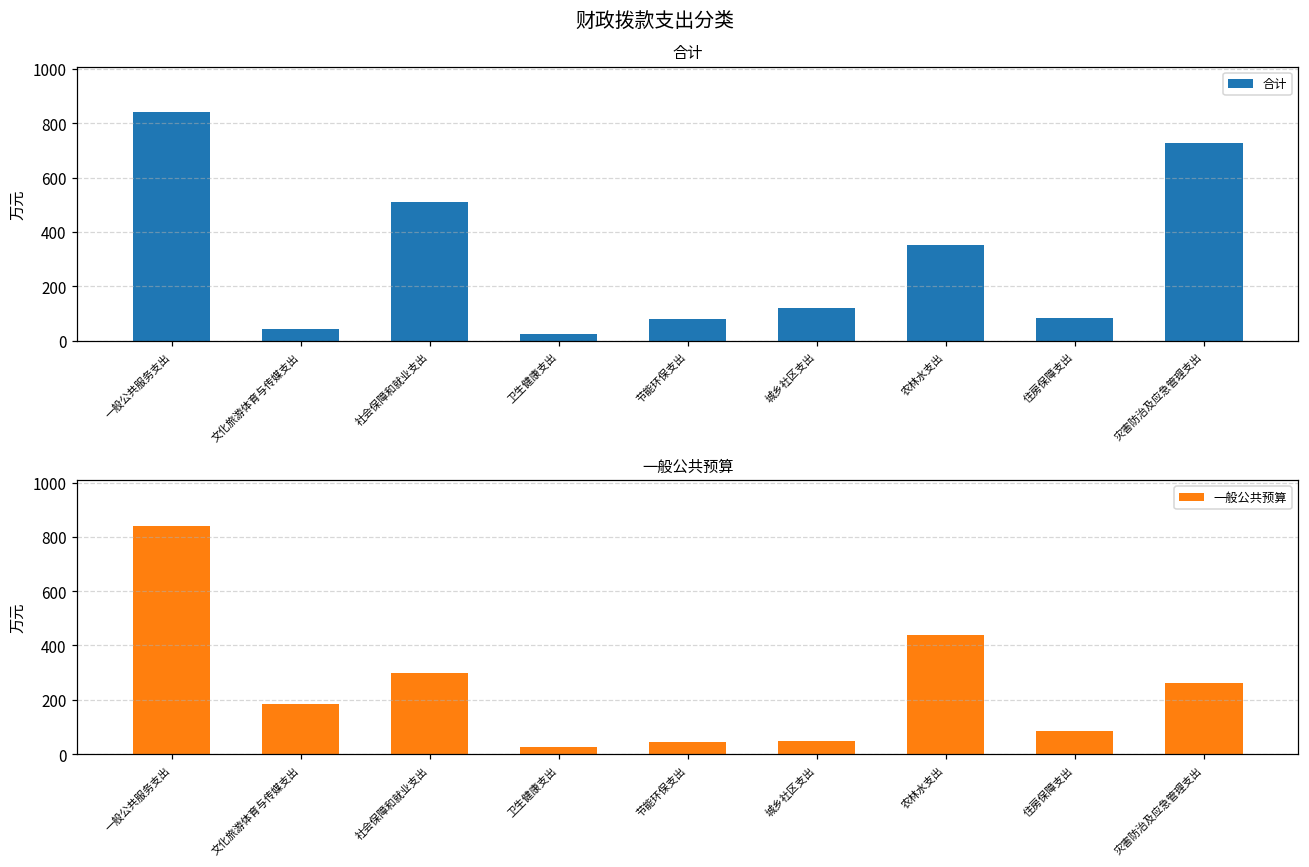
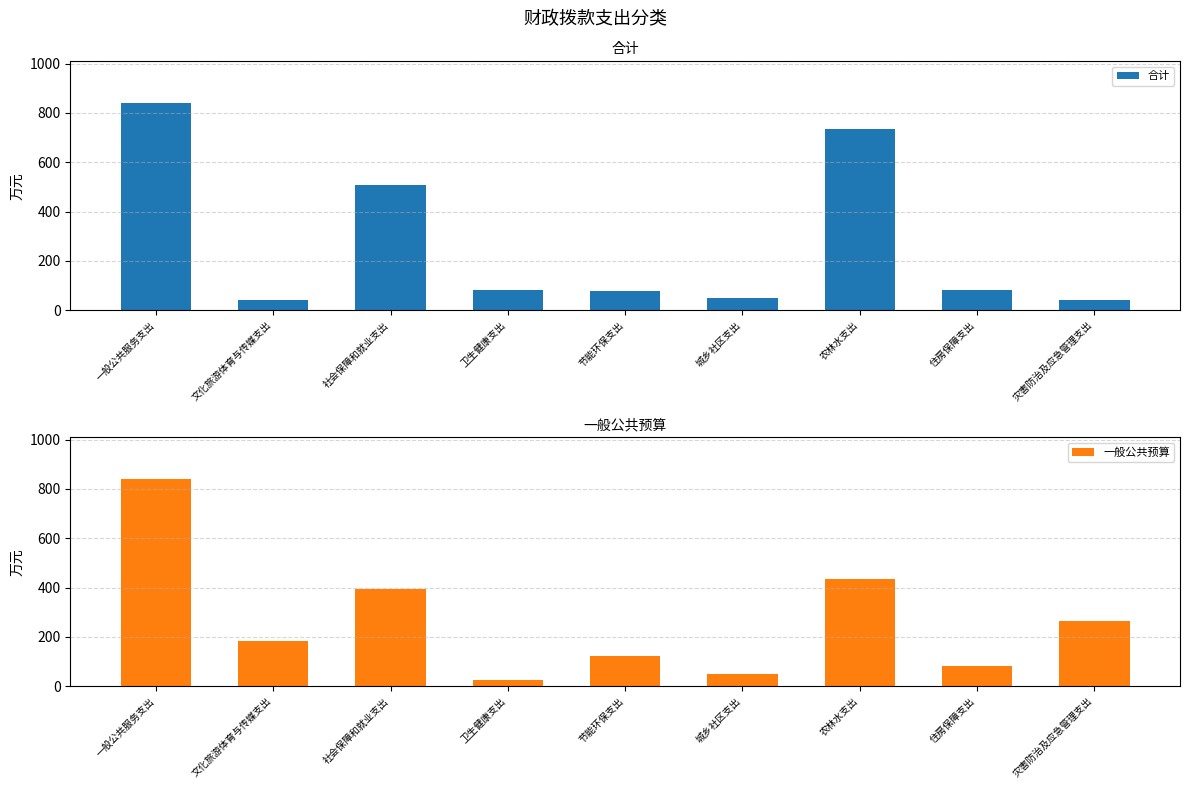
合计, 卫生健康支出: 30 -> 80
合计, 城乡社区支出: 120 -> 50
合计, 农林水支出: 350 -> 740
合计, 灾害防治及应急管理支出: 730 -> 40
一般公共预算, 社会保障和就业支出: 300 -> 390
一般公共预算, 节能环保支出: 50 -> 120
